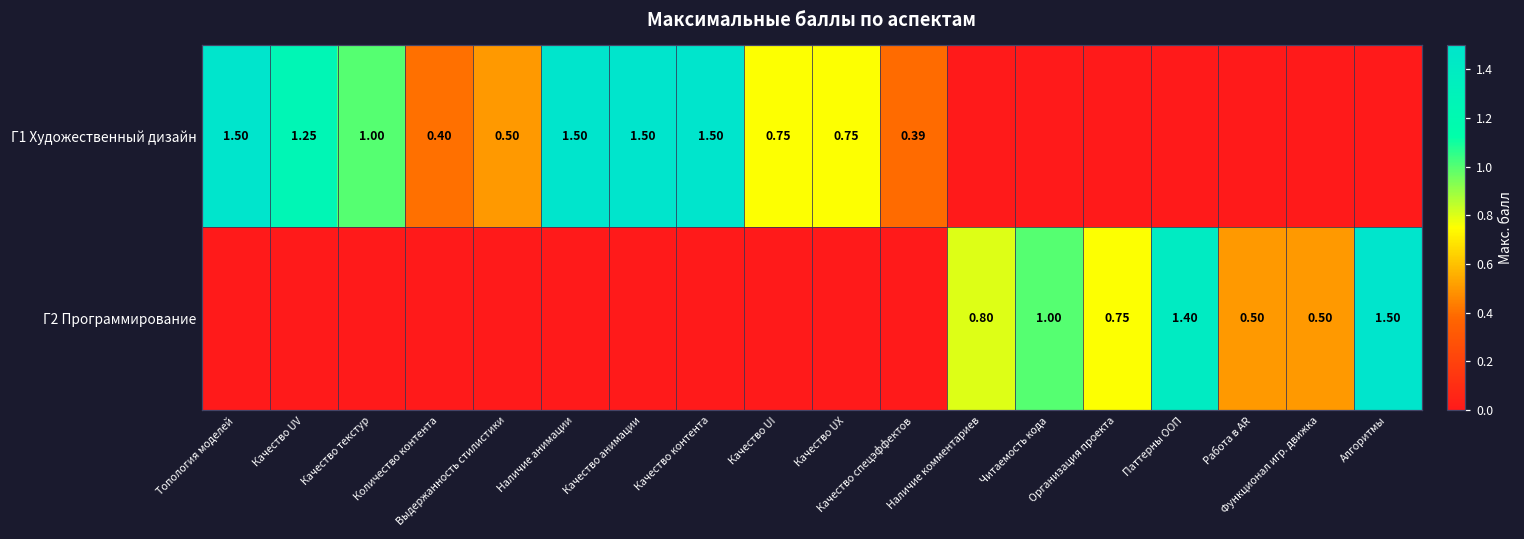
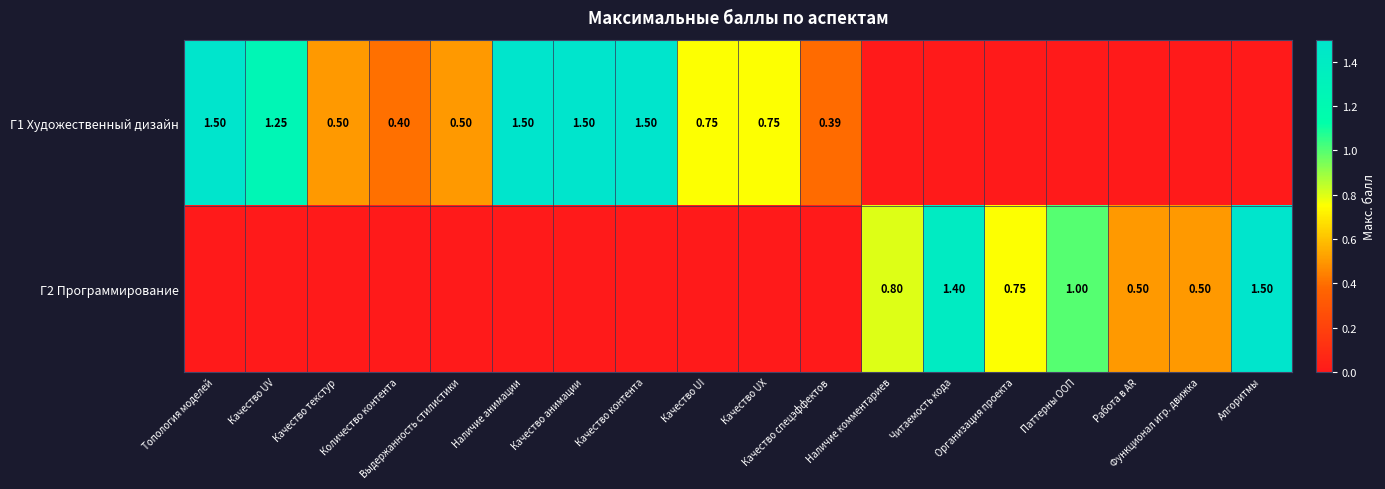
Г1 Художественный дизайн, Качество текстур: 1.00 -> 0.50
Г2 Программирование, Читаемость кода: 1.00 -> 1.40
Г2 Программирование, Паттерны ООП: 1.40 -> 1.00
